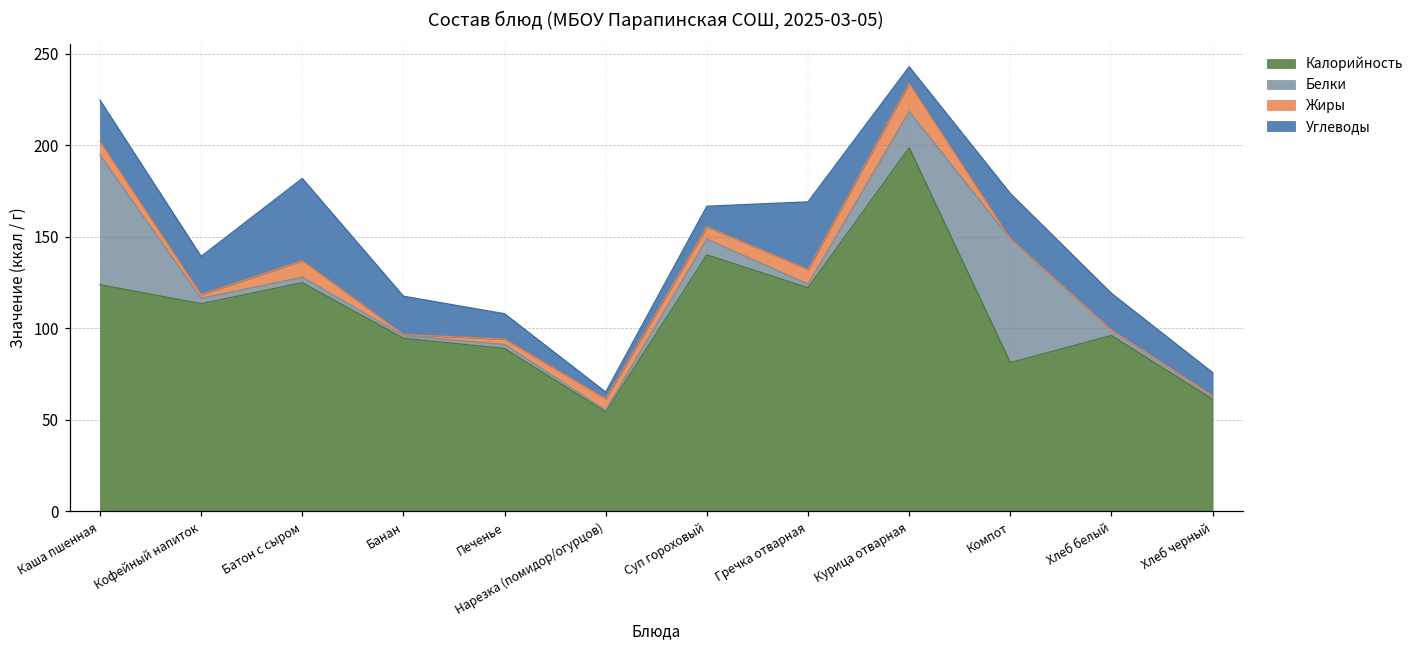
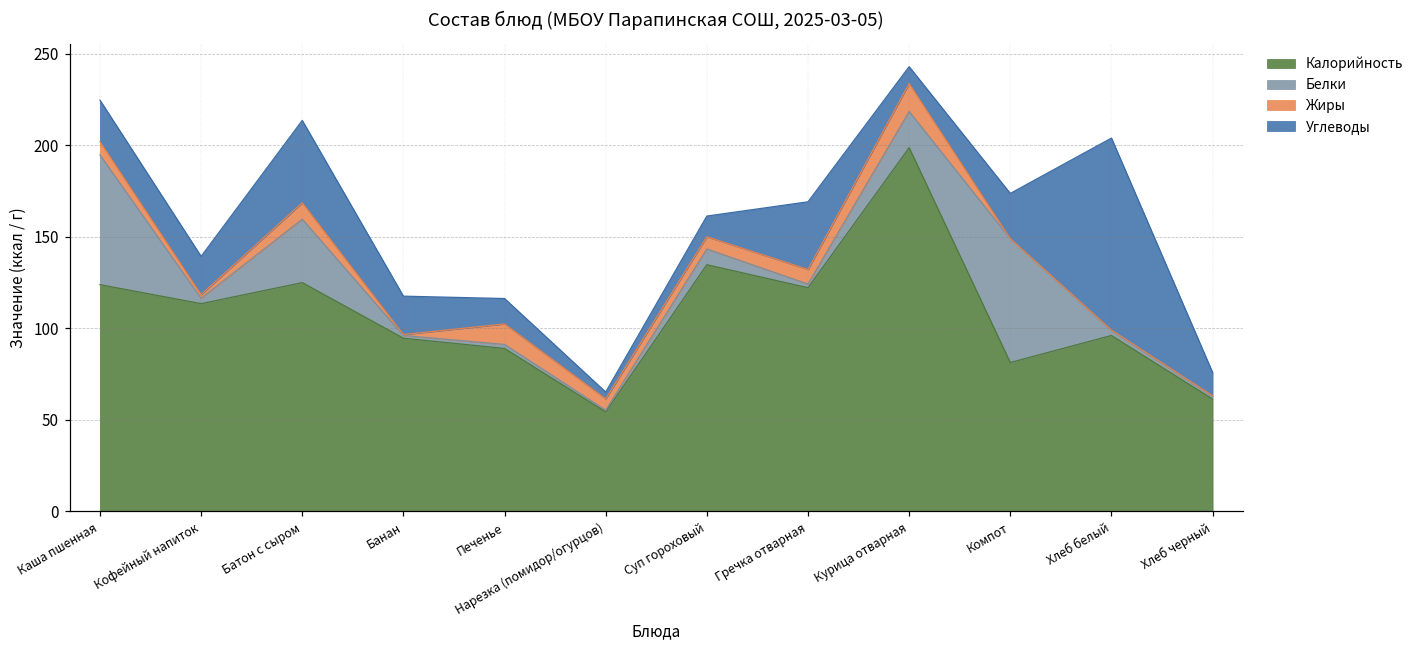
Белки, Батон с сыром: 3 -> 35
Жиры, Печенье: 3 -> 11
Калорийность, Суп гороховый: 140 -> 135
Углеводы, Хлеб белый: 20 -> 105
